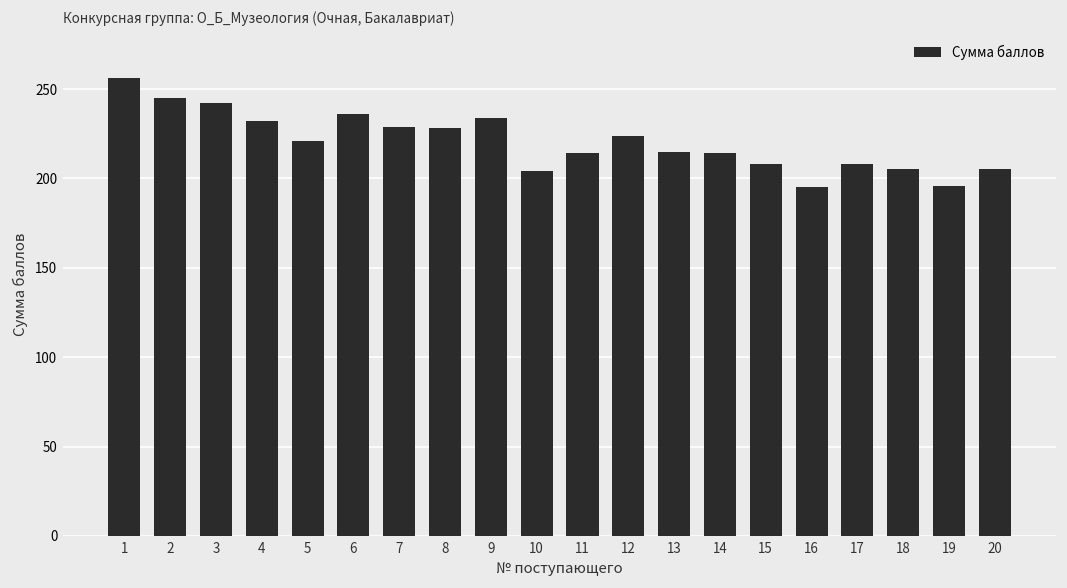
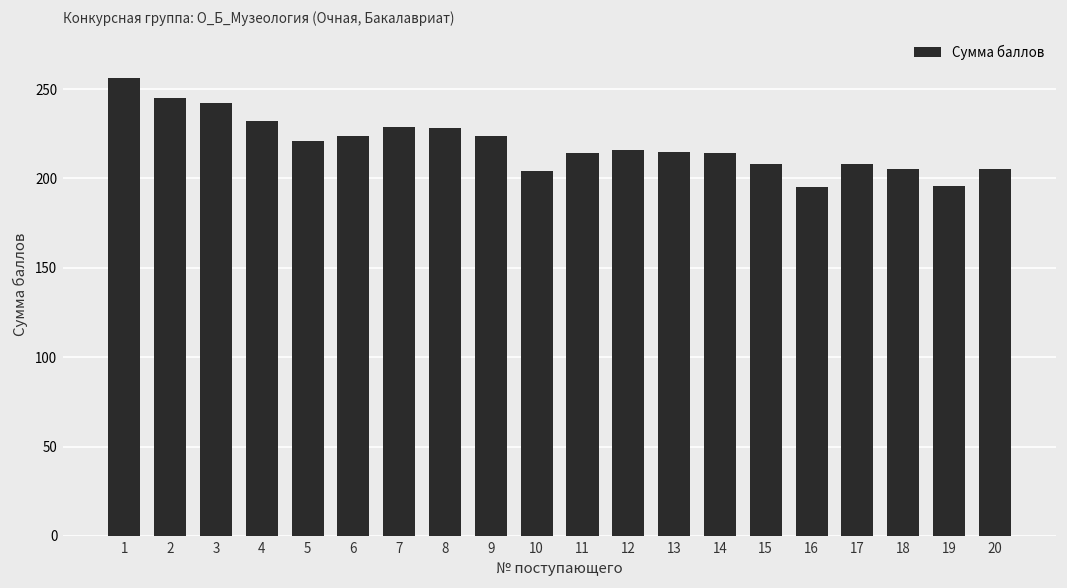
6: 236 -> 224
9: 234 -> 224
12: 224 -> 216
